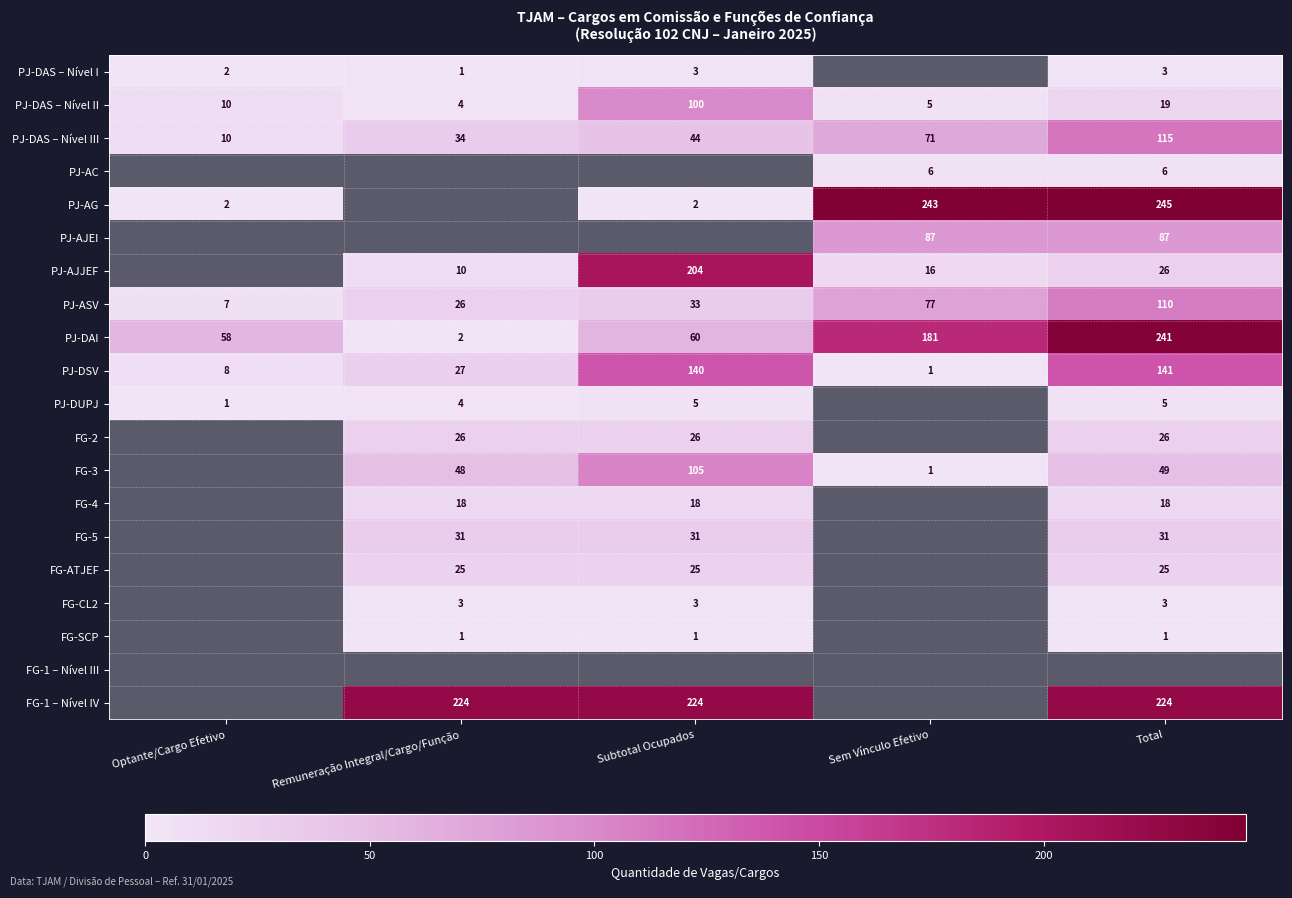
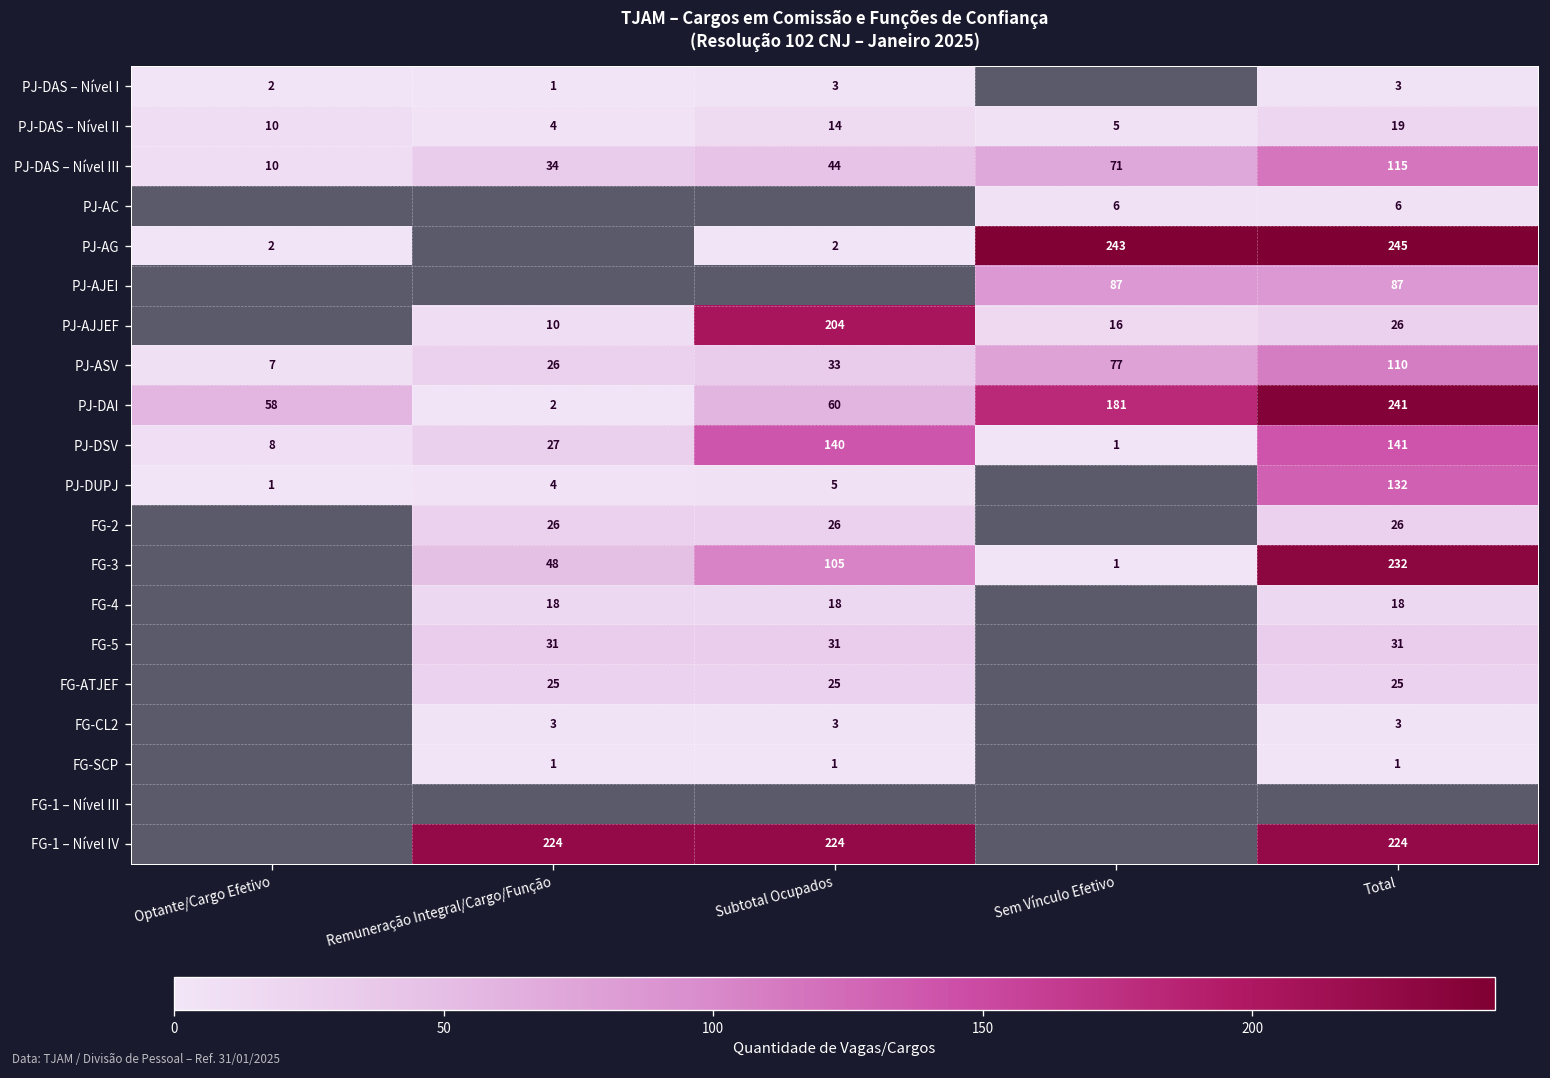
PJ-DAS – Nível II, Subtotal Ocupados: 100 -> 14
PJ-DUPJ, Total: 5 -> 132
FG-3, Total: 49 -> 232
